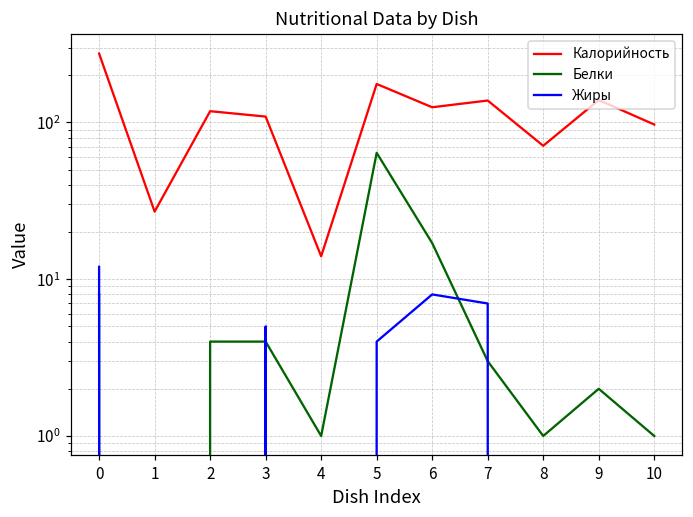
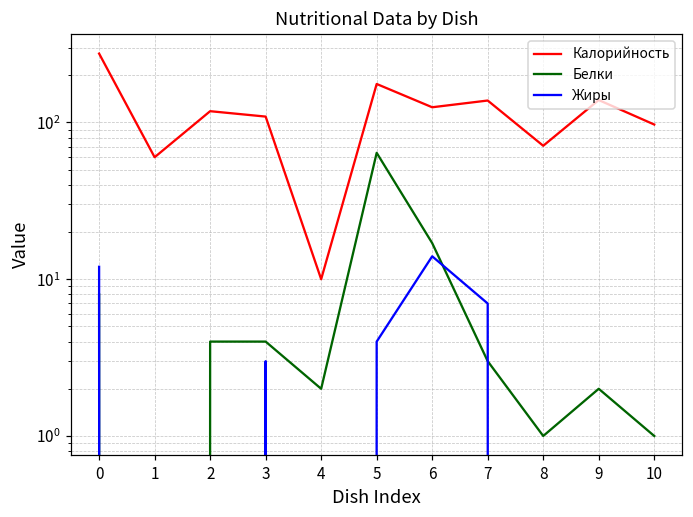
Калорийность, 1: 27 -> 60
Жиры, 3: 5 -> 3
Калорийность, 4: 14 -> 10
Белки, 4: 1 -> 2
Жиры, 6: 8 -> 14
